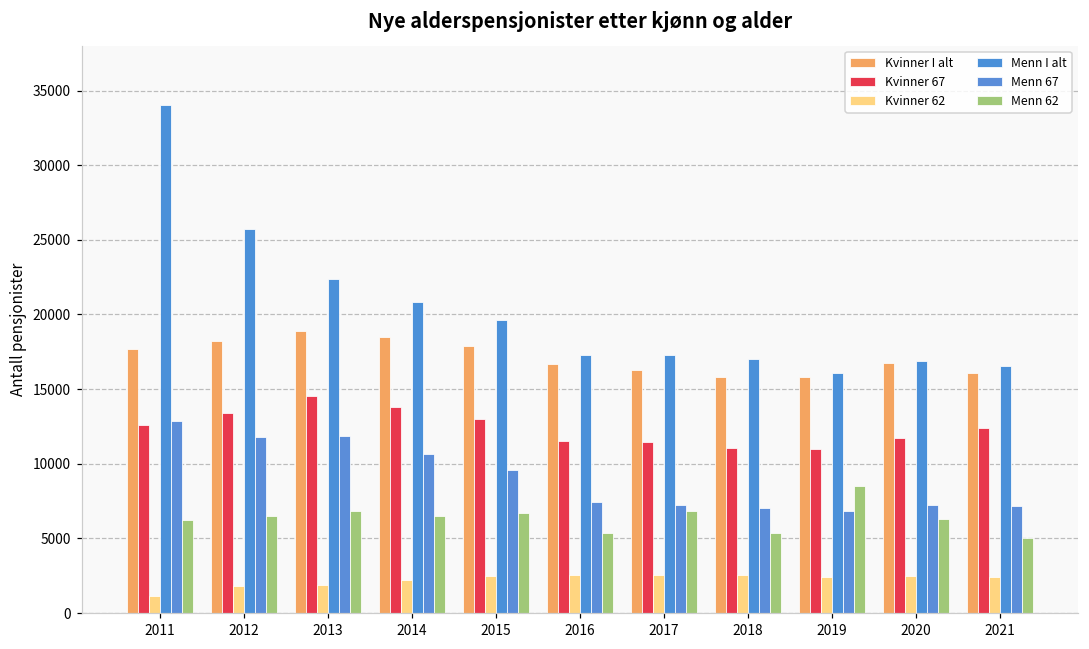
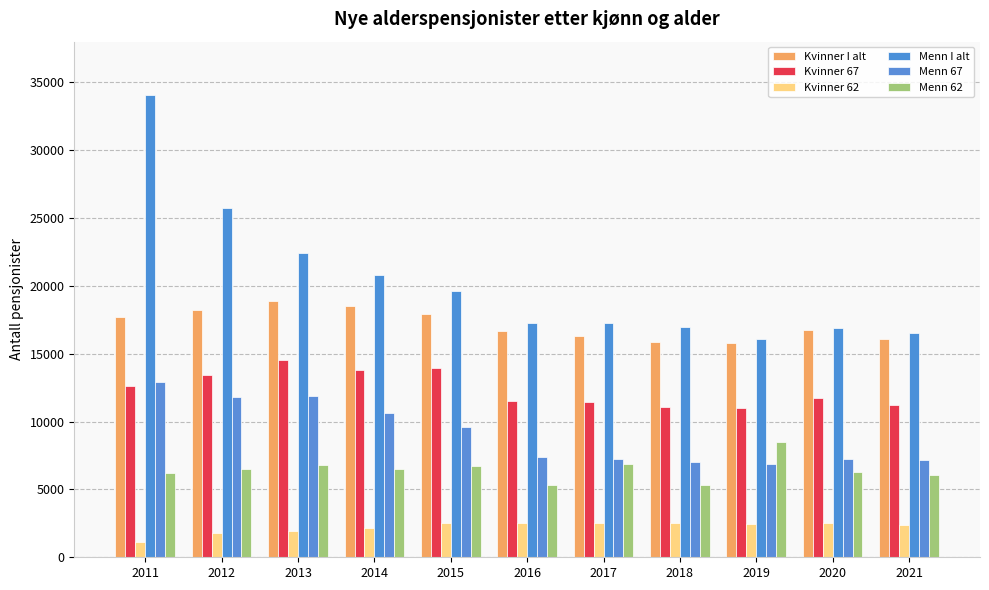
Kvinner 67, 2015: 13000 -> 14000
Kvinner 67, 2021: 12400 -> 11200
Menn 62, 2021: 5000 -> 6100
